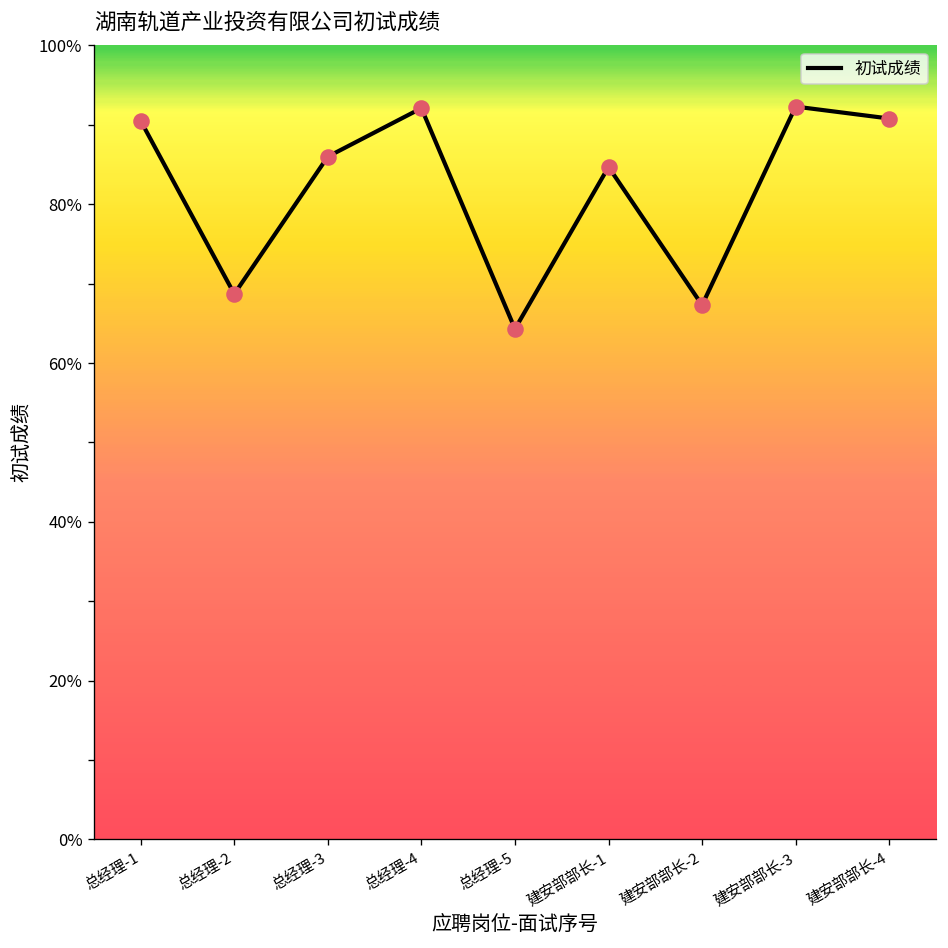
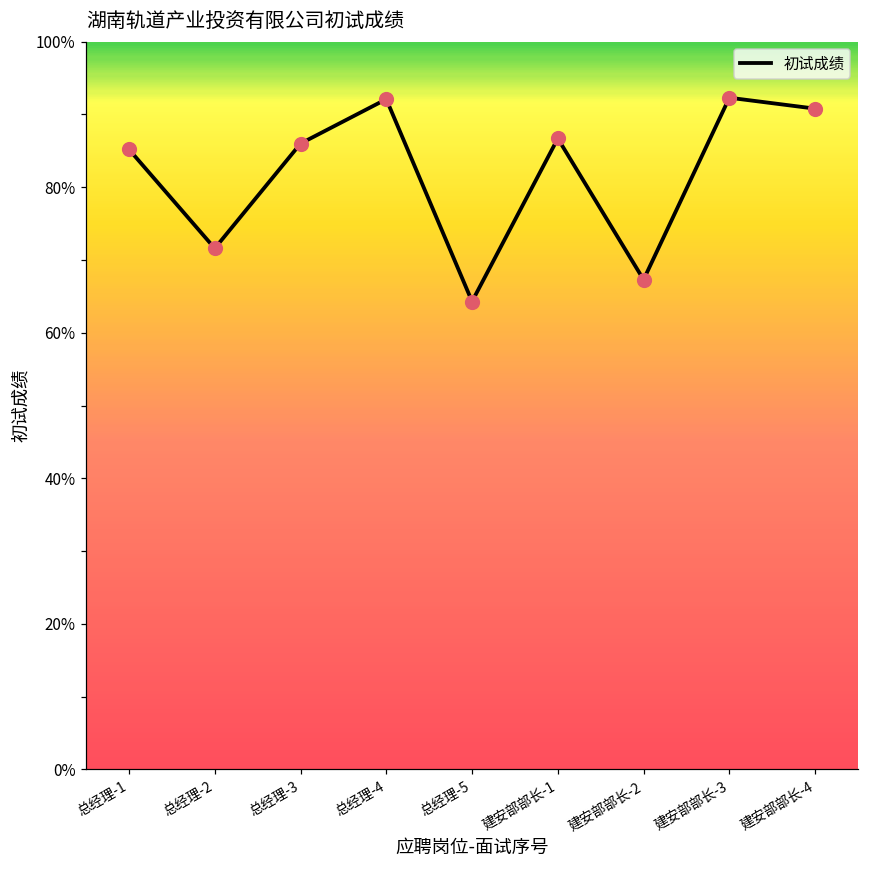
总经理-1: 91% -> 85%
总经理-2: 69% -> 72%
建安部部长-1: 85% -> 87%
